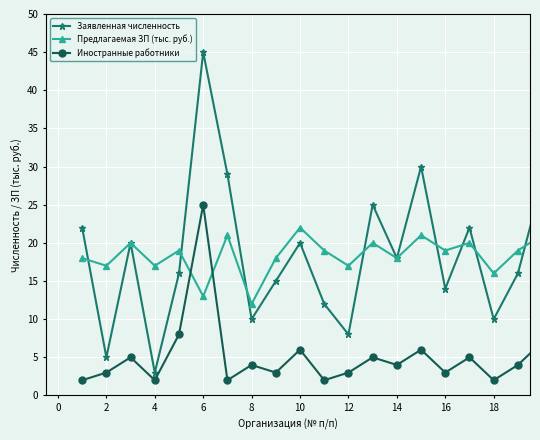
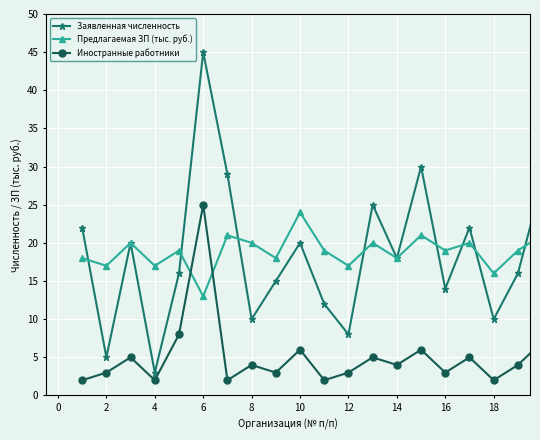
Предлагаемая ЗП (тыс. руб.), 8: 12 -> 20
Предлагаемая ЗП (тыс. руб.), 10: 22 -> 24
